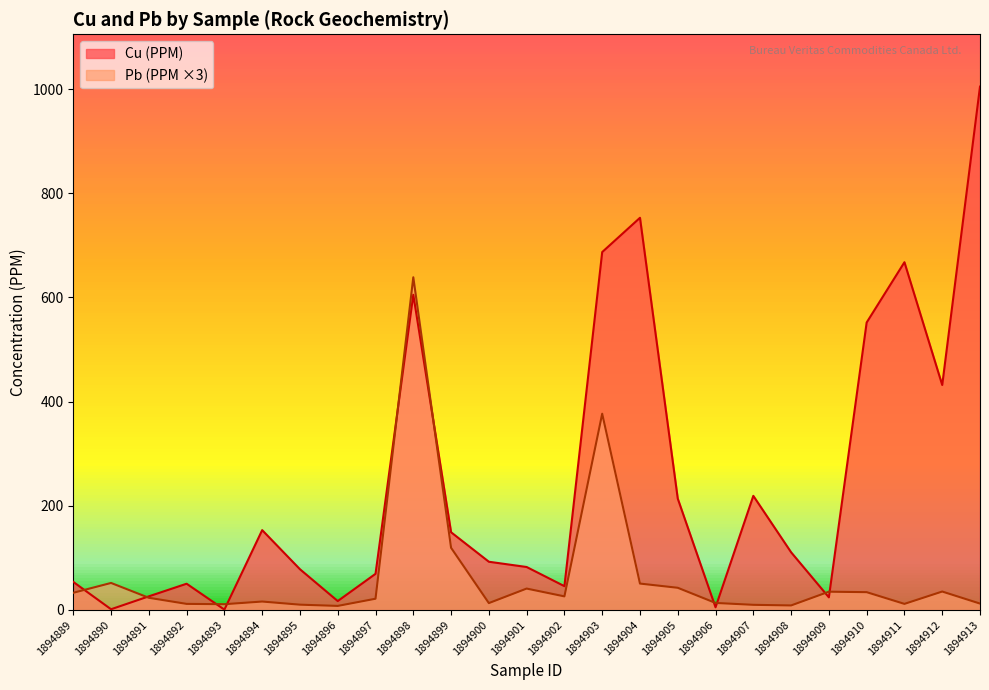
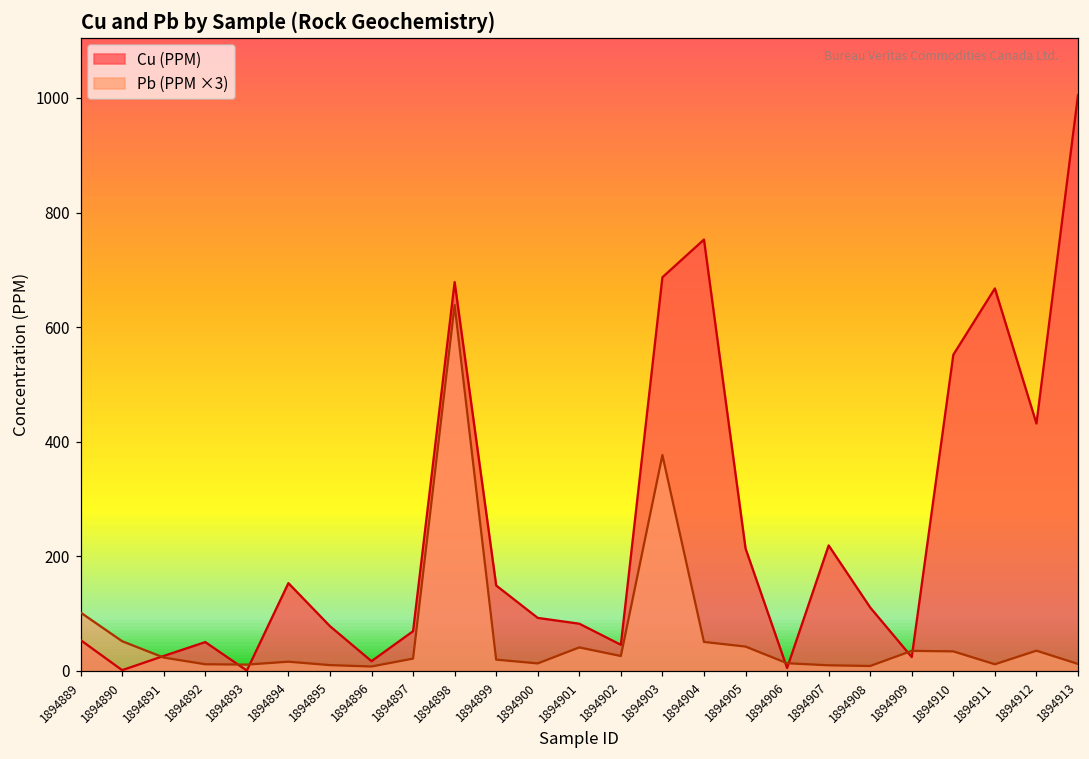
Pb (PPM ×3), 1894889: 30 -> 100
Cu (PPM), 1894898: 610 -> 680
Pb (PPM ×3), 1894899: 120 -> 20
